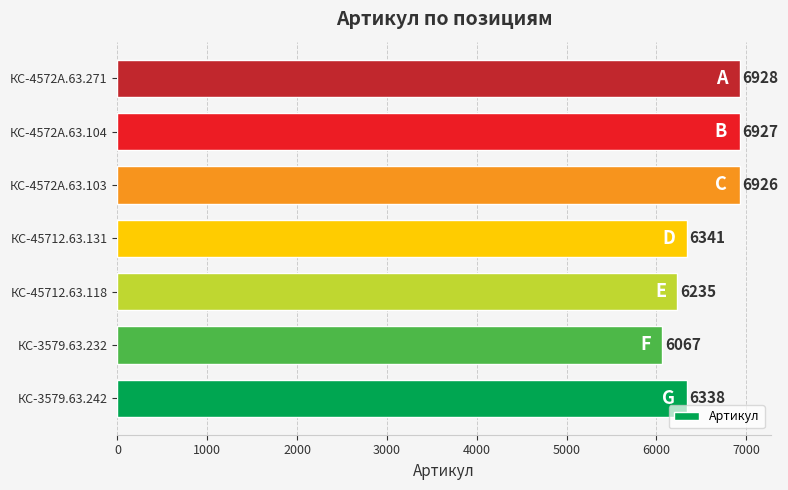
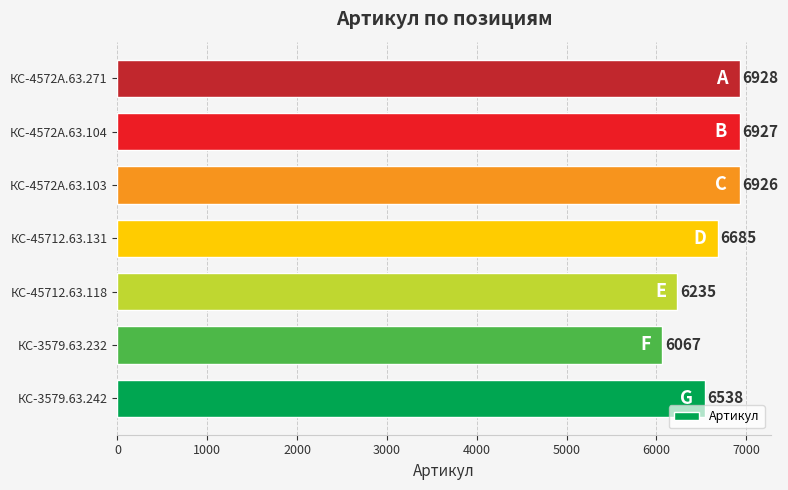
КС-45712.63.131: 6341 -> 6685
КС-3579.63.242: 6338 -> 6538
